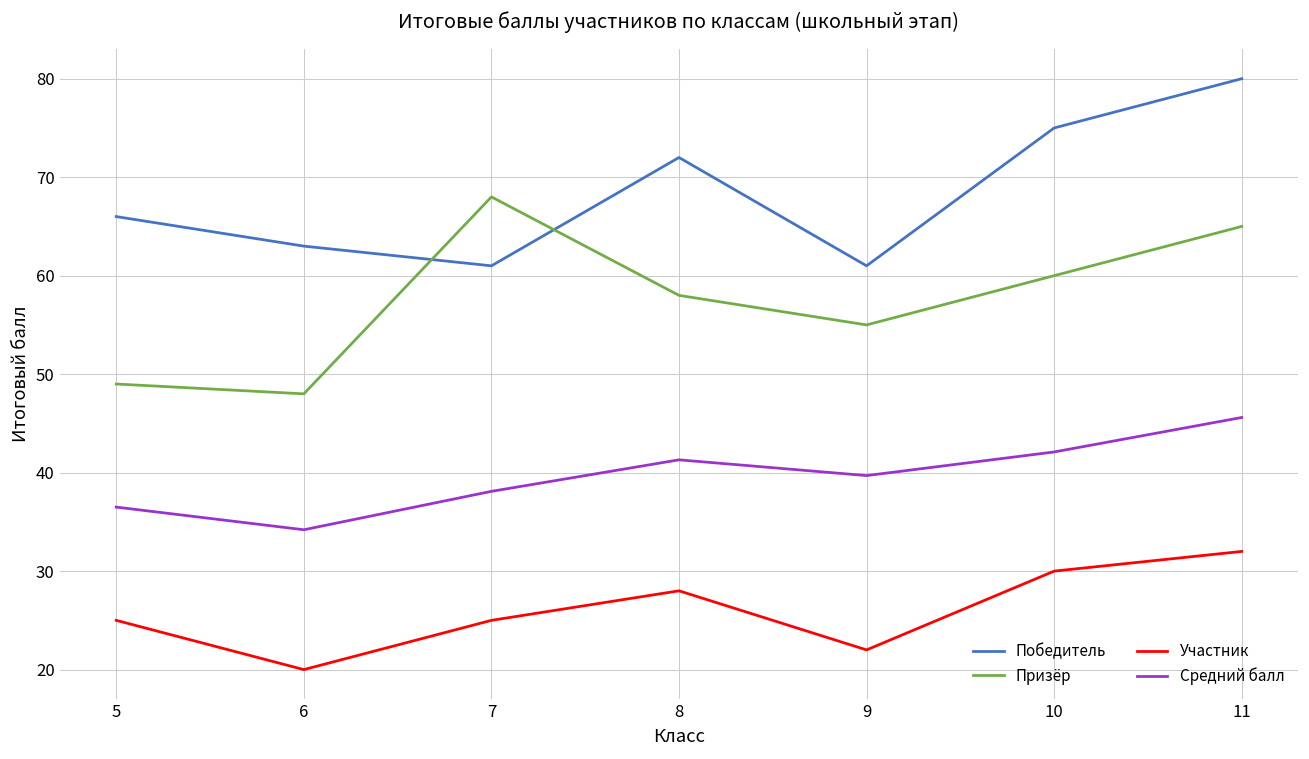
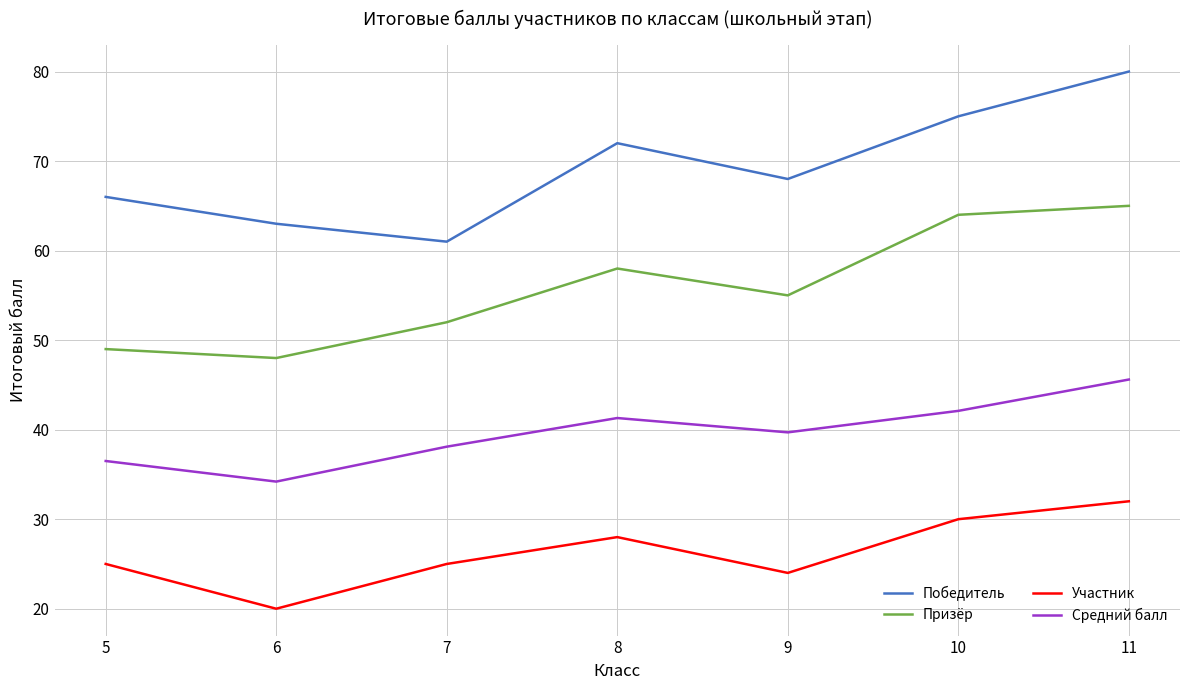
Призёр, 7: 68 -> 52
Победитель, 9: 61 -> 68
Участник, 9: 22 -> 24
Призёр, 10: 60 -> 64
